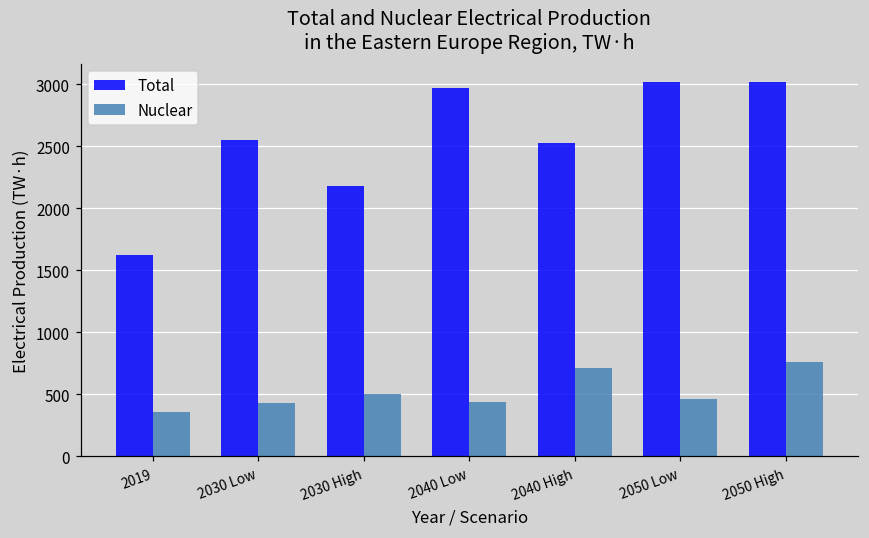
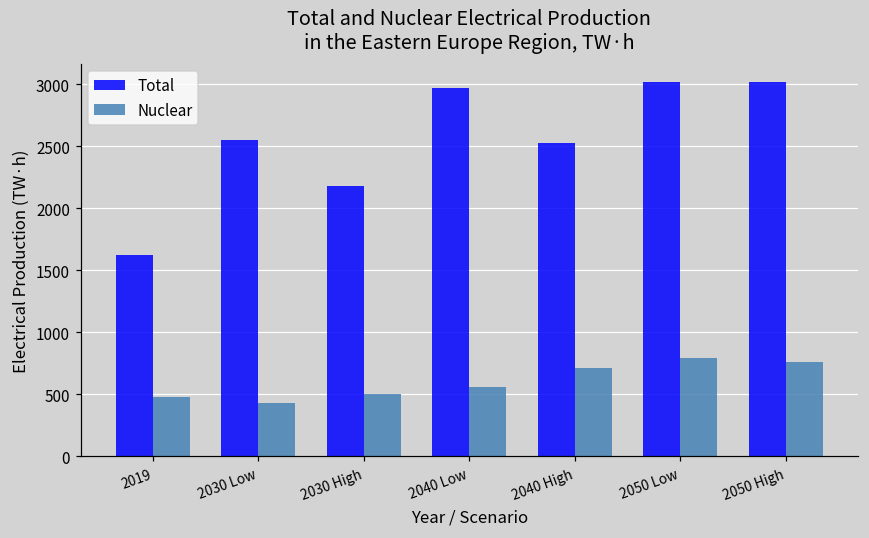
Nuclear, 2019: 360 -> 480
Nuclear, 2040 Low: 430 -> 560
Nuclear, 2050 Low: 460 -> 790
